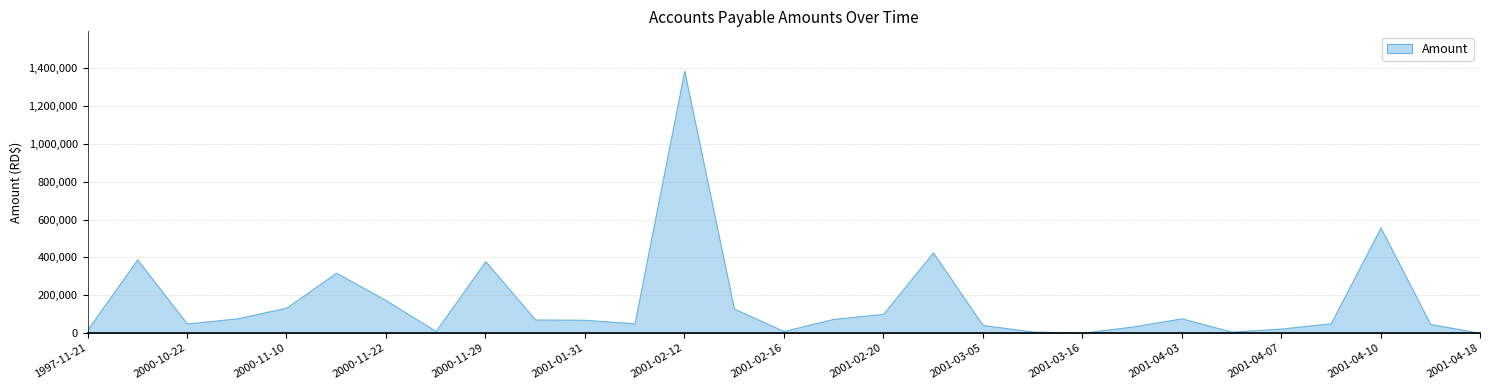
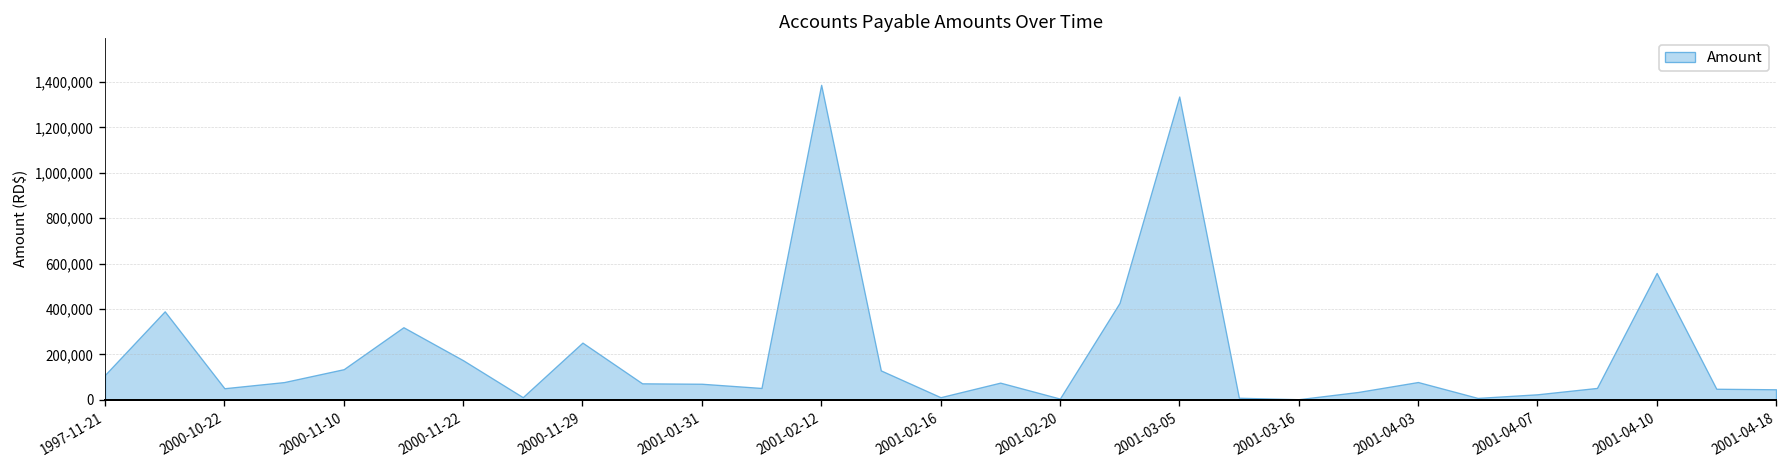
1997-11-21: 20,000 -> 110,000
2000-11-29: 380,000 -> 250,000
2001-02-20: 100,000 -> 0
2001-03-05: 40,000 -> 1,340,000
2001-04-18: 0 -> 50,000
